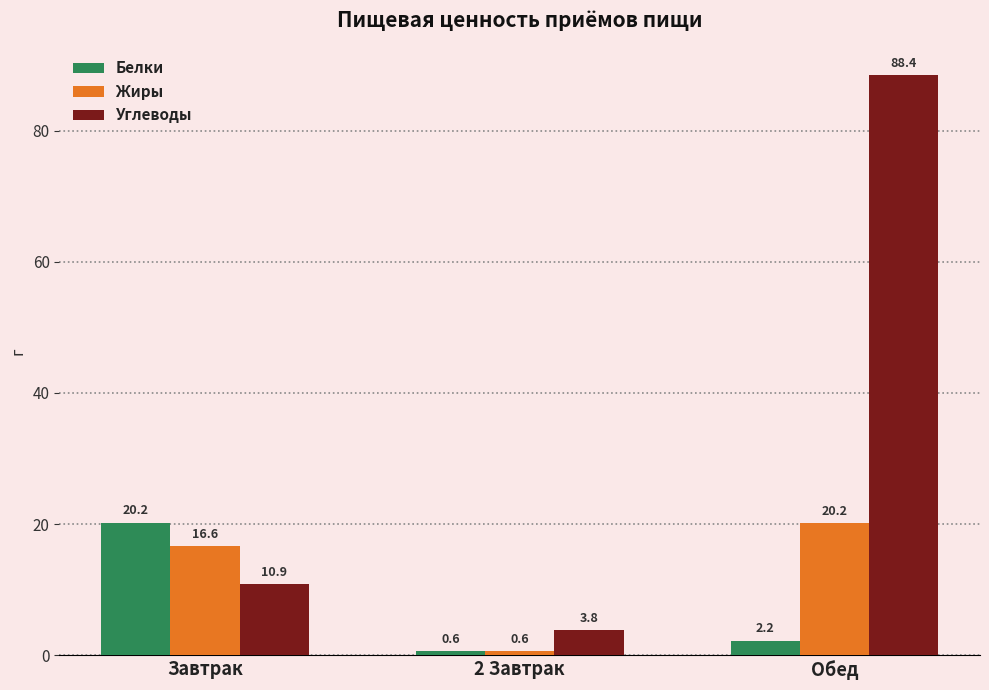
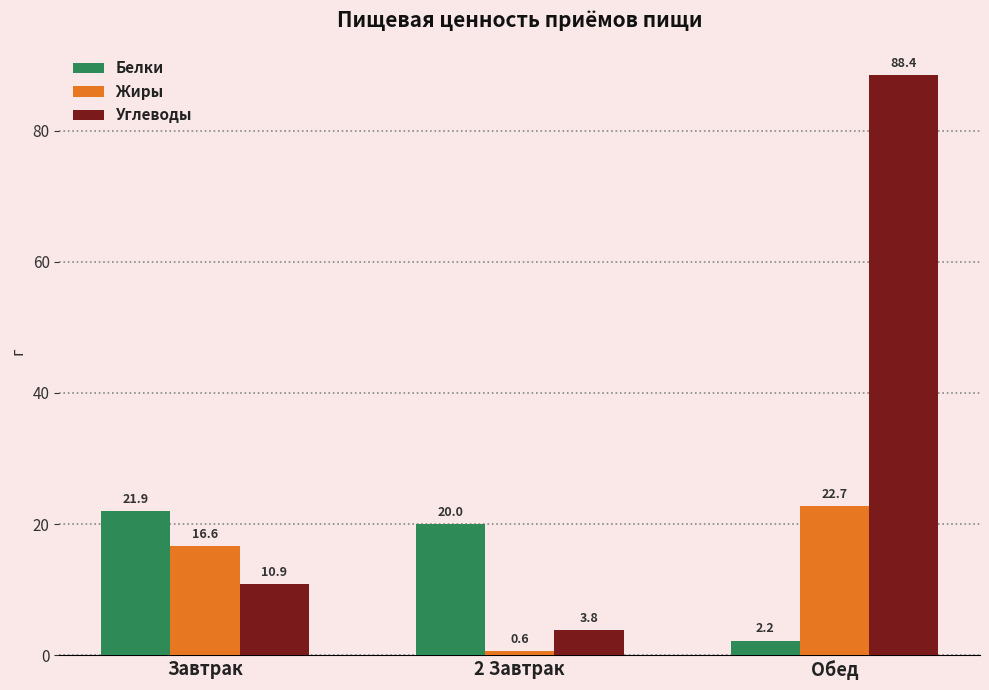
Белки, Завтрак: 20.2 -> 21.9
Белки, 2 Завтрак: 0.6 -> 20.0
Жиры, Обед: 20.2 -> 22.7
